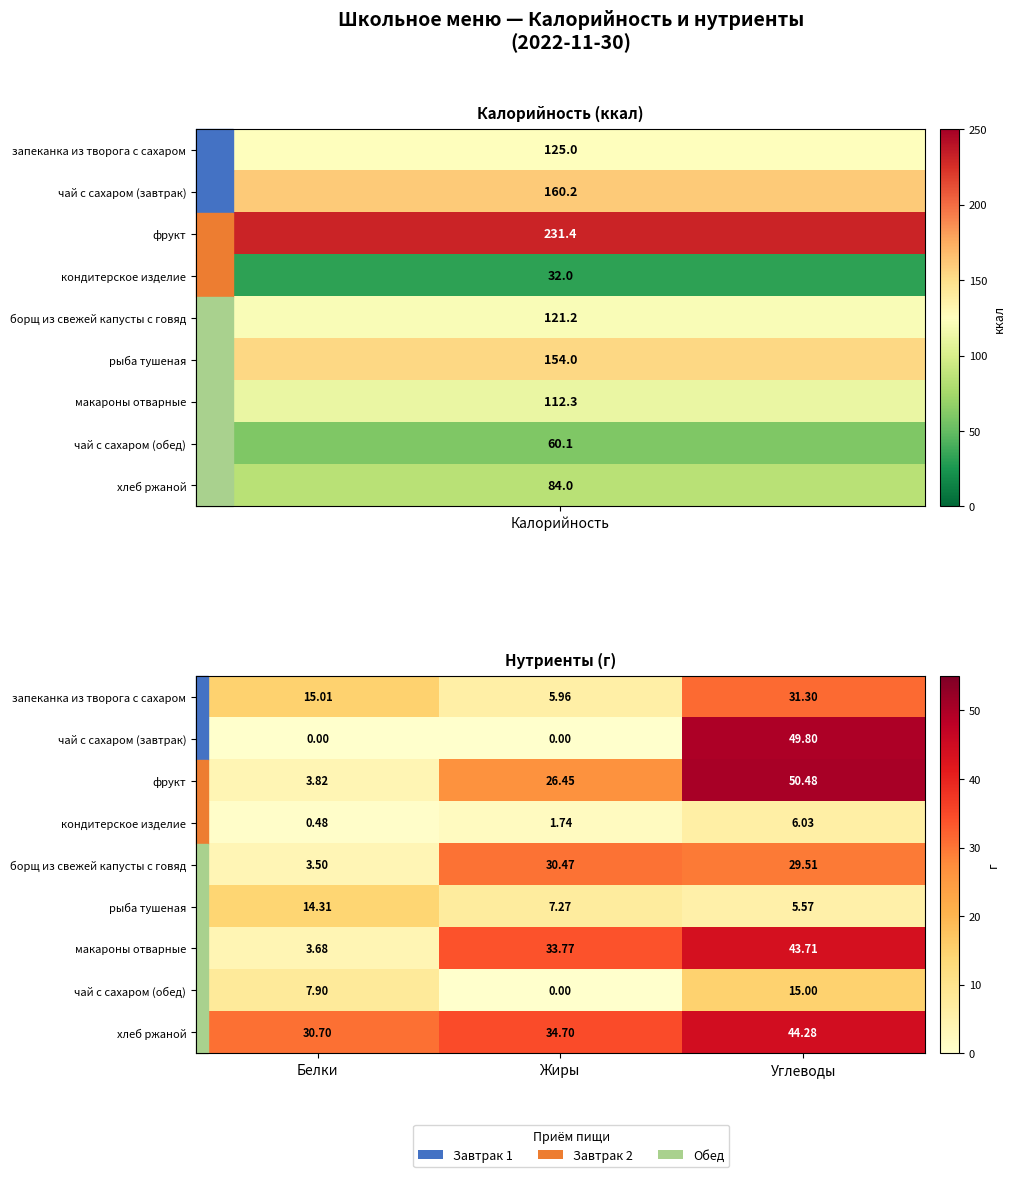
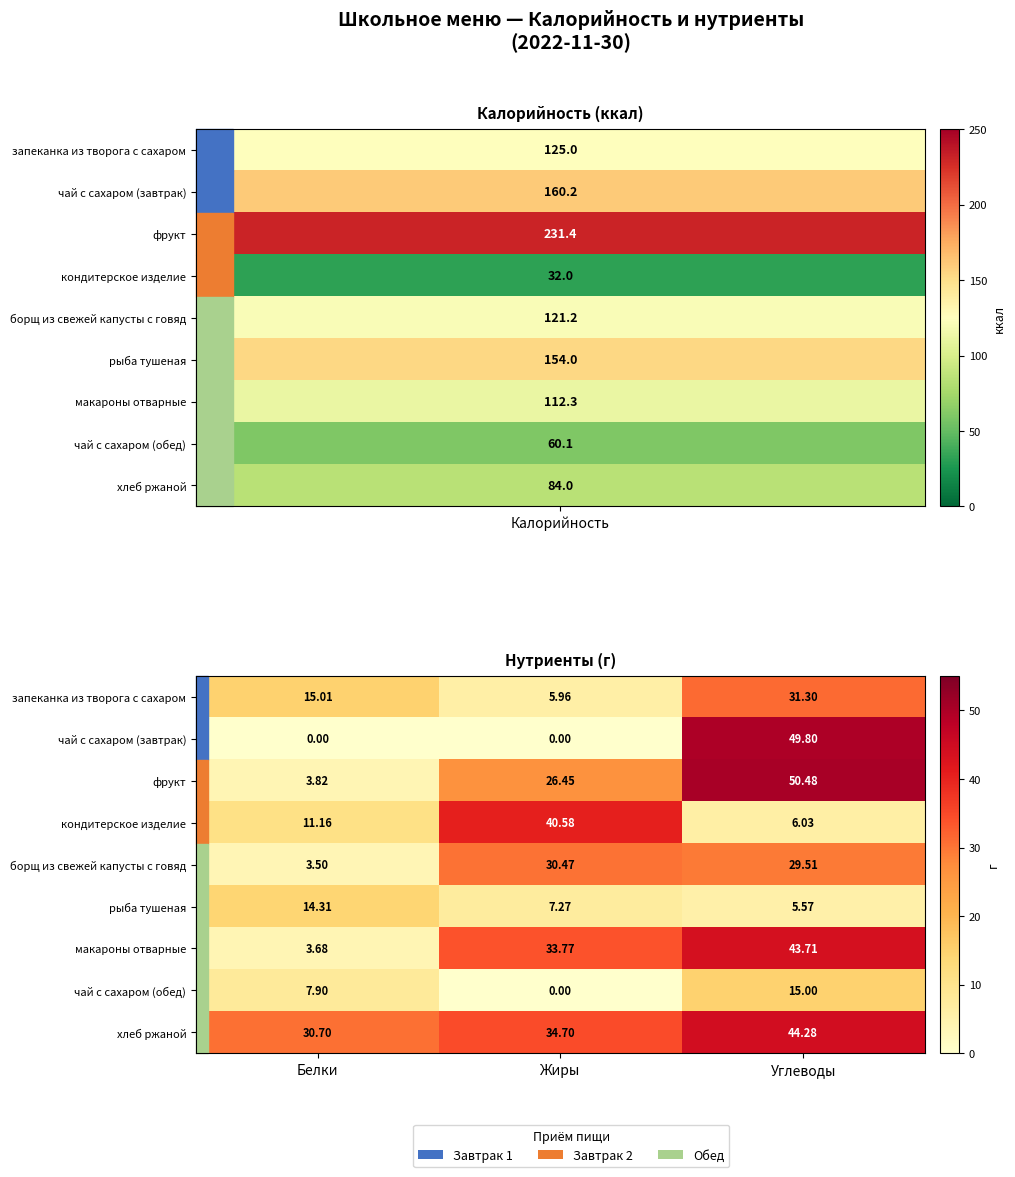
Нутриенты (г), кондитерское изделие, Белки: 0.48 -> 11.16
Нутриенты (г), кондитерское изделие, Жиры: 1.74 -> 40.58
